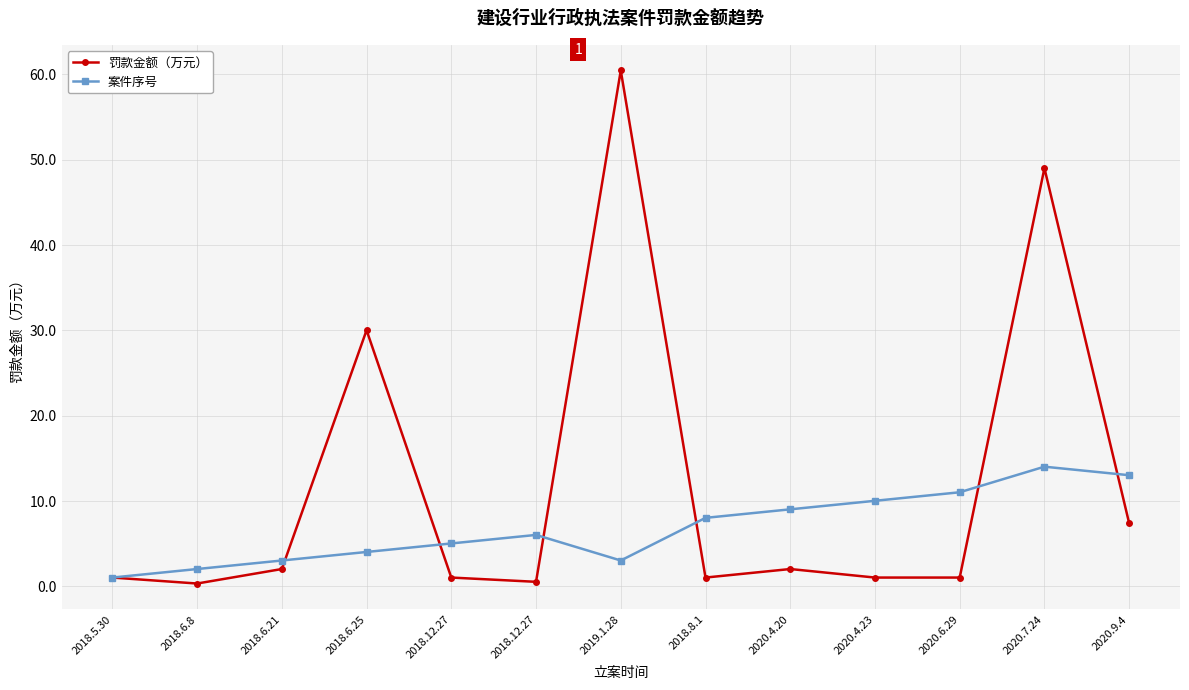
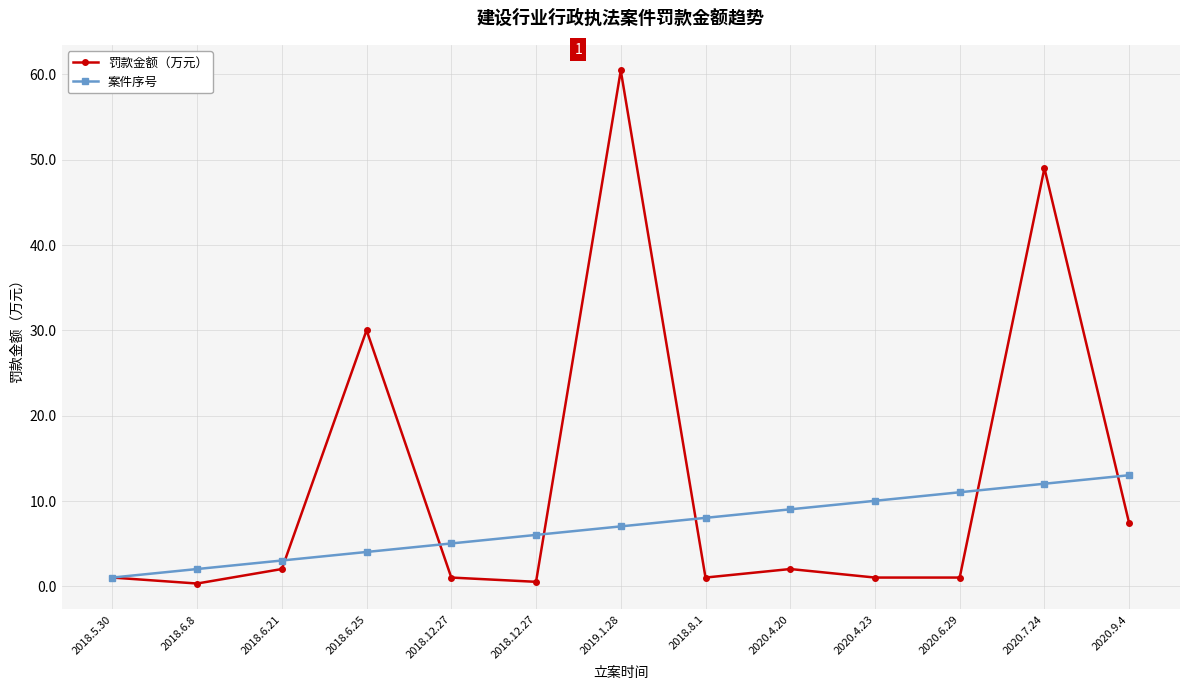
案件序号, 2019.1.28: 3 -> 7
案件序号, 2020.7.24: 14 -> 12
